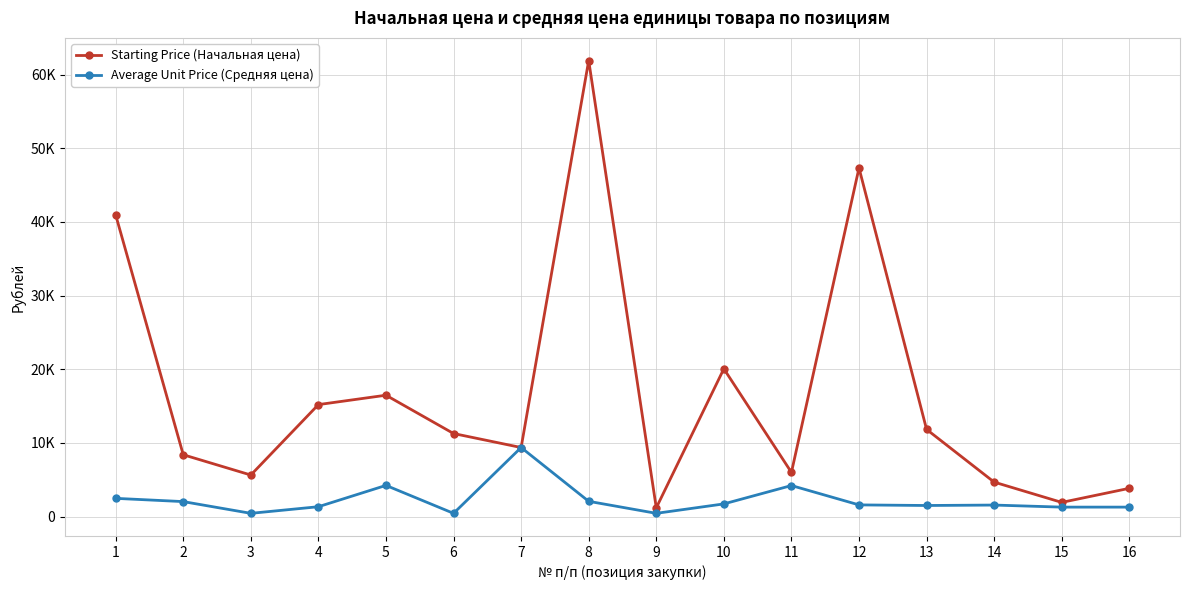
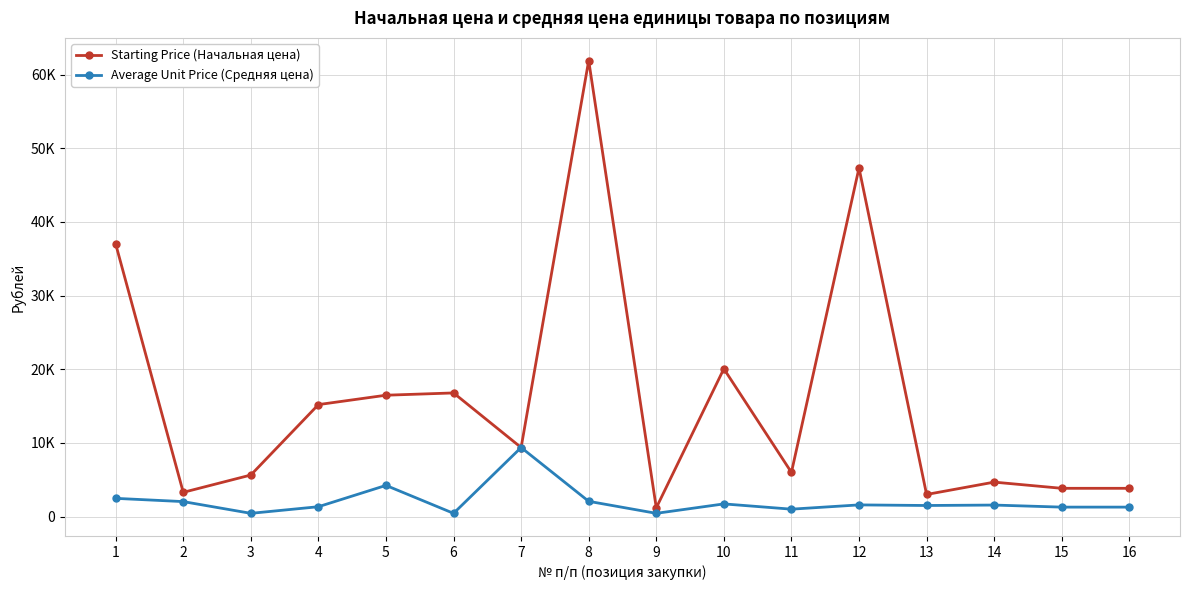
Starting Price (Начальная цена), 1: 41000 -> 37000
Starting Price (Начальная цена), 2: 8000 -> 3000
Starting Price (Начальная цена), 6: 11000 -> 17000
Average Unit Price (Средняя цена), 11: 4000 -> 1000
Starting Price (Начальная цена), 13: 12000 -> 3000
Starting Price (Начальная цена), 15: 2000 -> 4000
